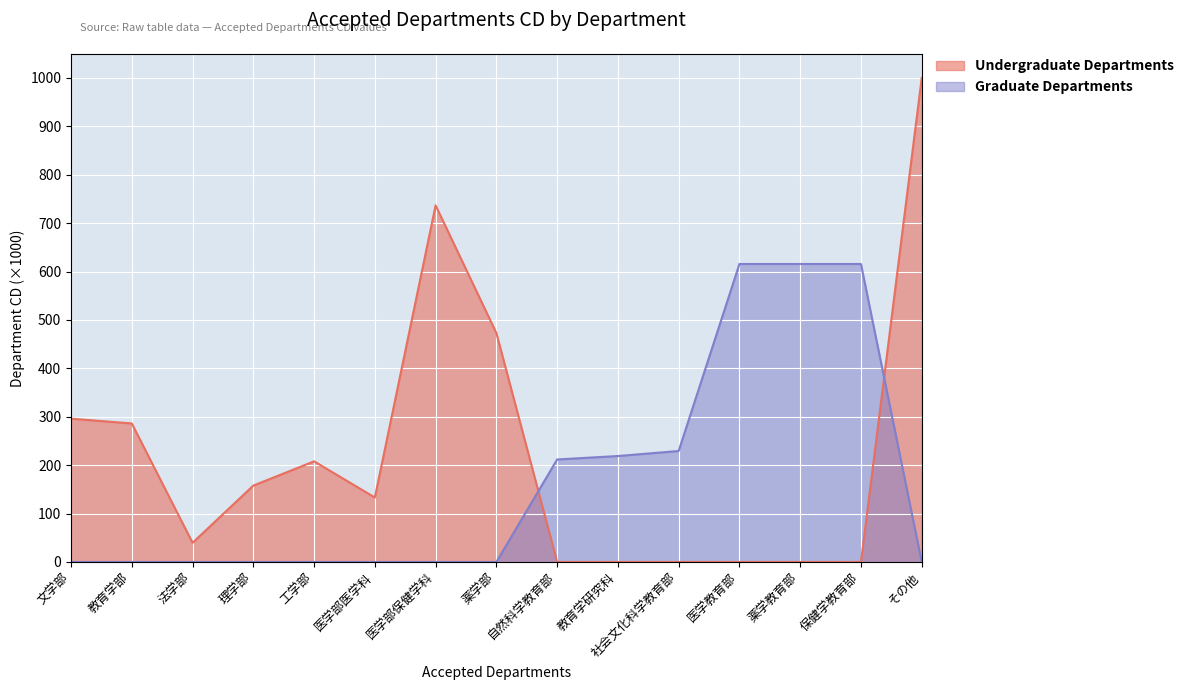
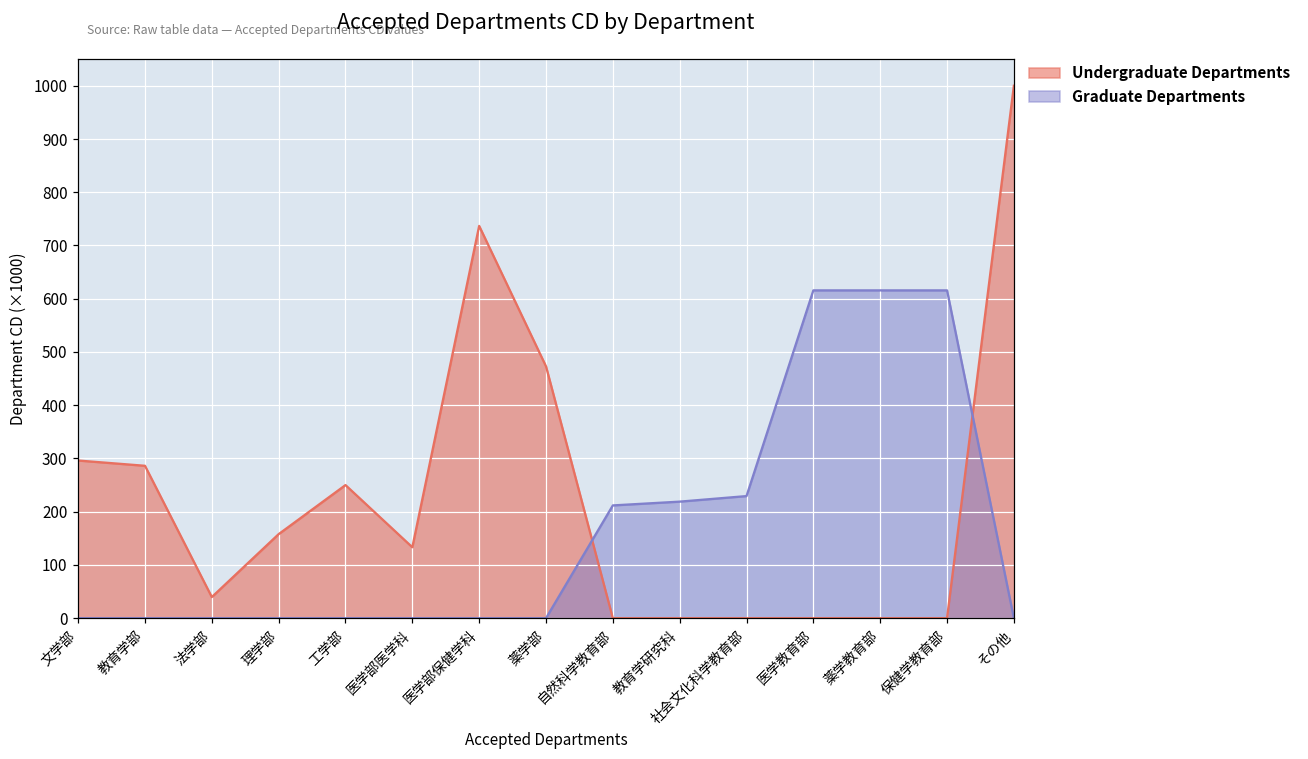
Undergraduate Departments, 工学部: 210 -> 250
